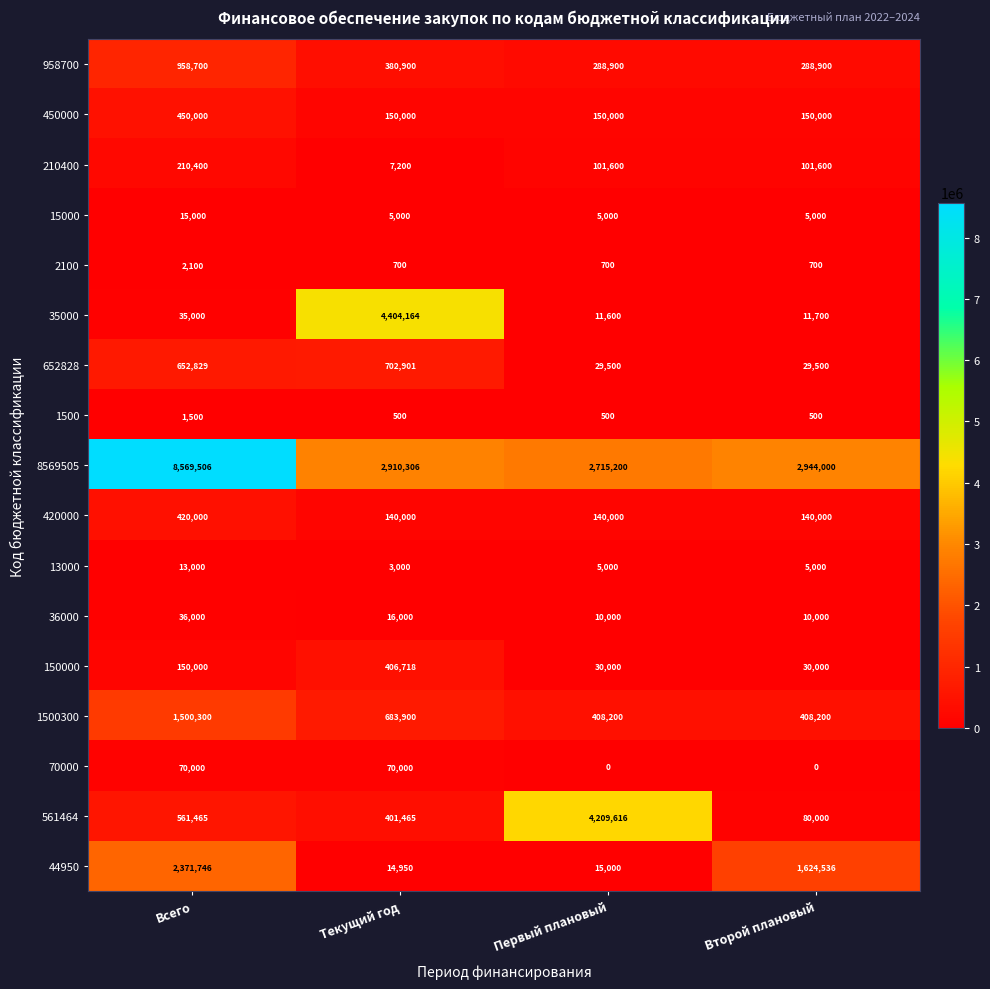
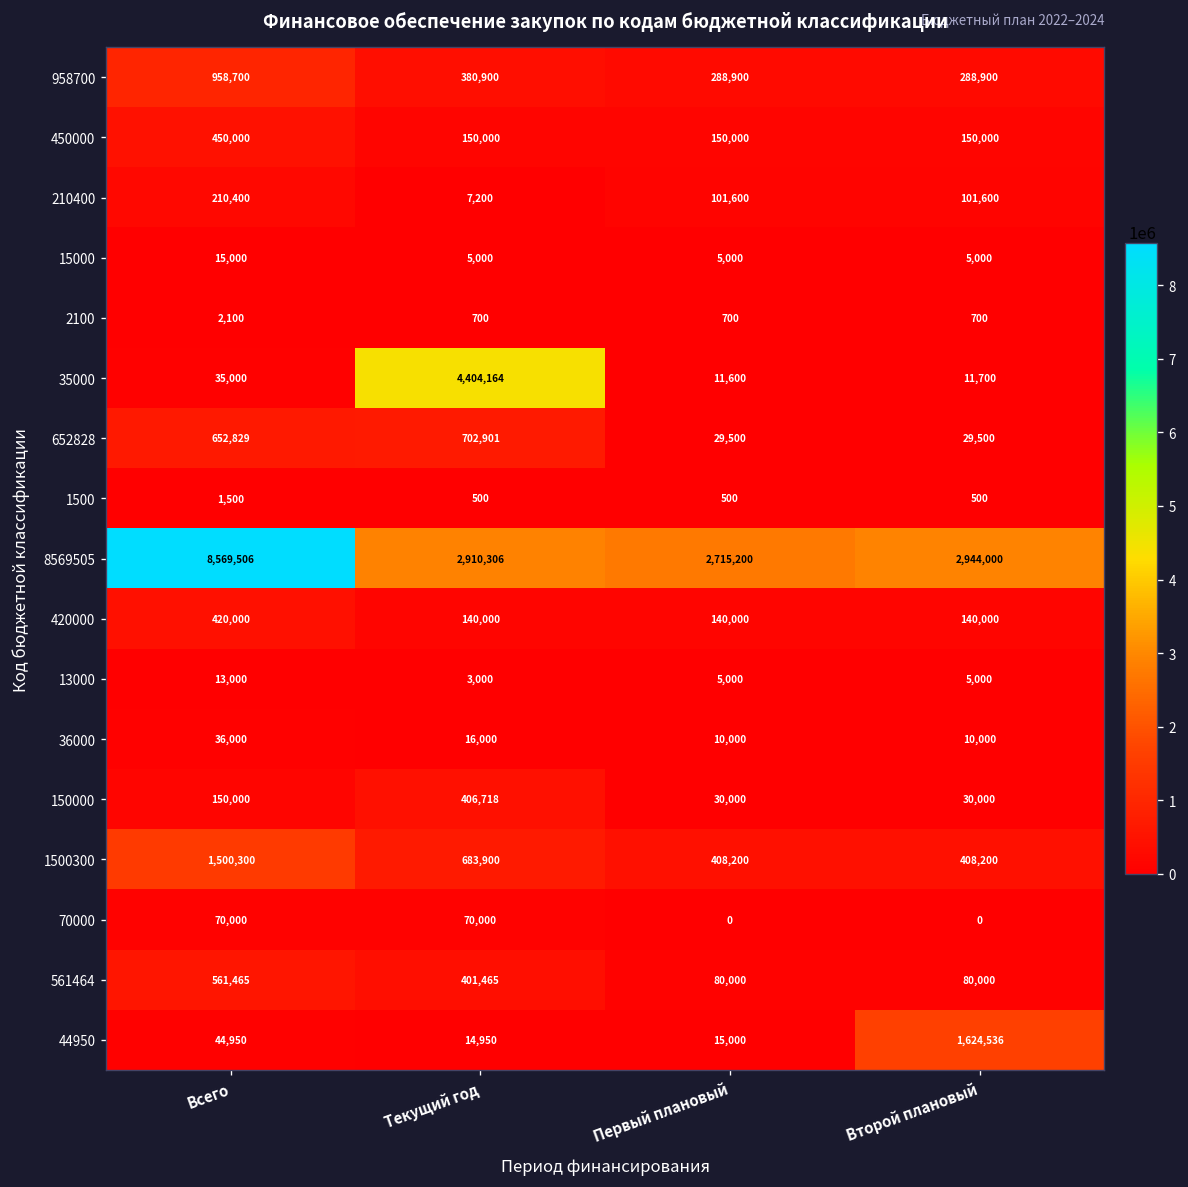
561464, Первый плановый: 4,209,616 -> 80,000
44950, Всего: 2,371,746 -> 44,950
